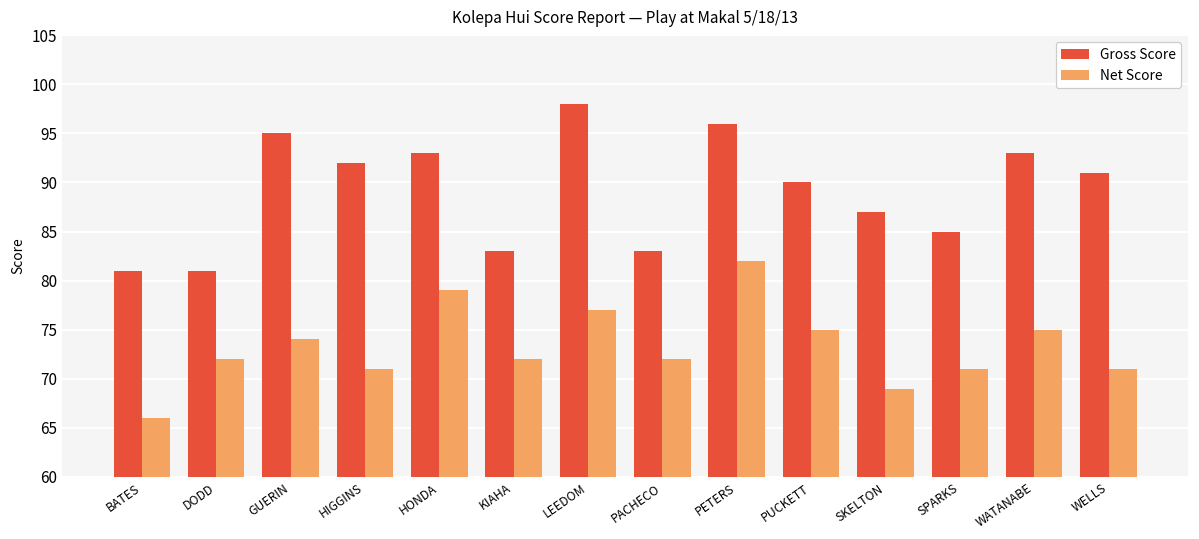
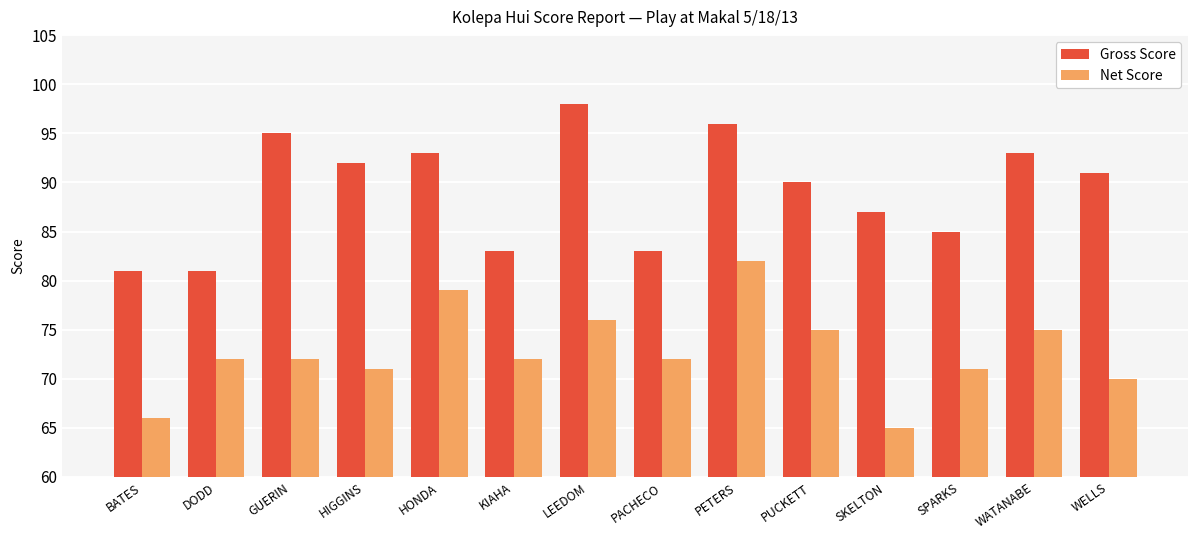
Net Score, GUERIN: 74 -> 72
Net Score, LEEDOM: 77 -> 76
Net Score, SKELTON: 69 -> 65
Net Score, WELLS: 71 -> 70
